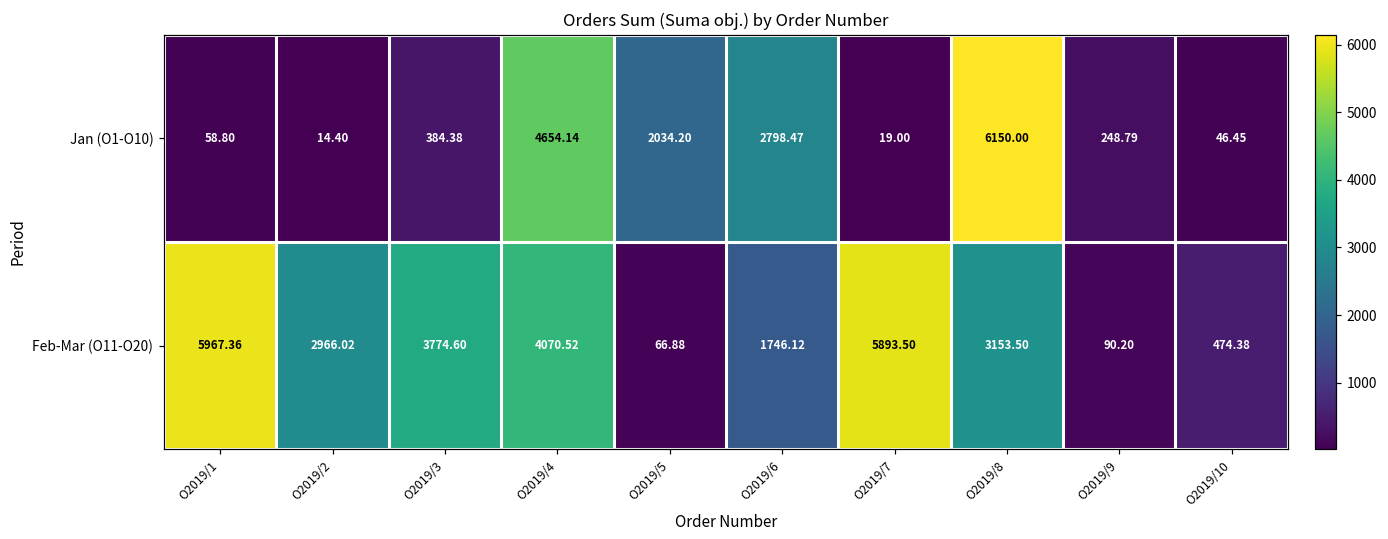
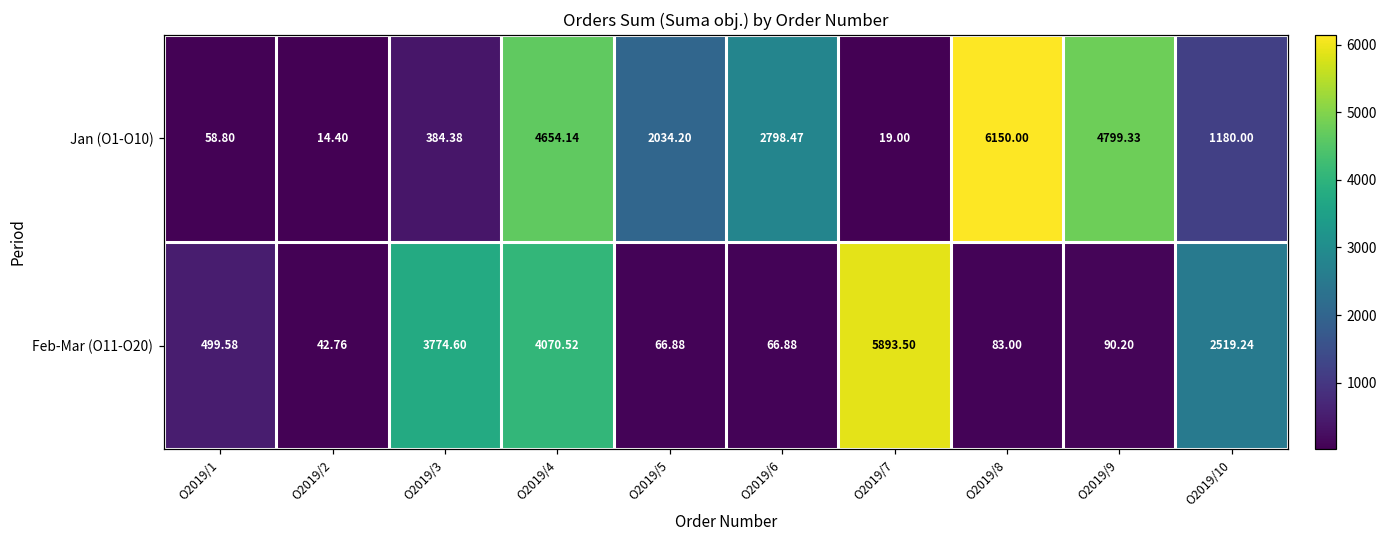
Jan (O1-O10), O2019/9: 248.79 -> 4799.33
Jan (O1-O10), O2019/10: 46.45 -> 1180.00
Feb-Mar (O11-O20), O2019/1: 5967.36 -> 499.58
Feb-Mar (O11-O20), O2019/2: 2966.02 -> 42.76
Feb-Mar (O11-O20), O2019/6: 1746.12 -> 66.88
Feb-Mar (O11-O20), O2019/8: 3153.50 -> 83.00
Feb-Mar (O11-O20), O2019/10: 474.38 -> 2519.24
